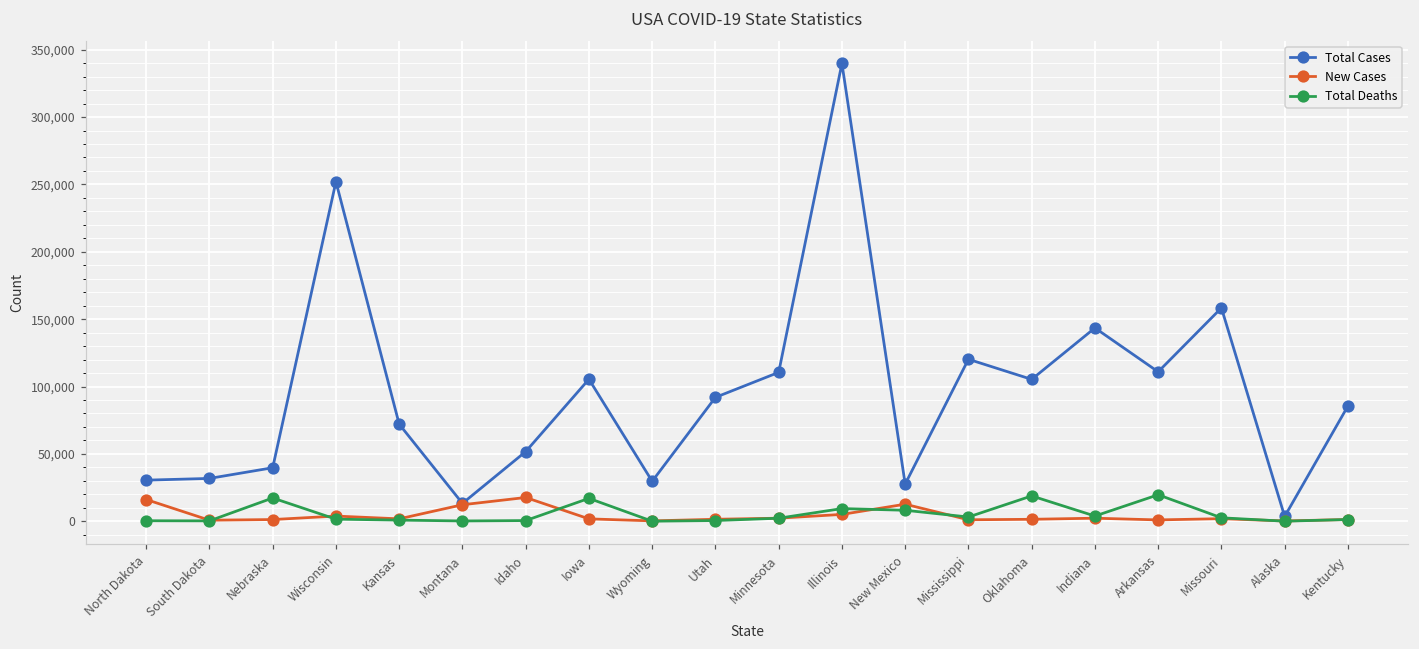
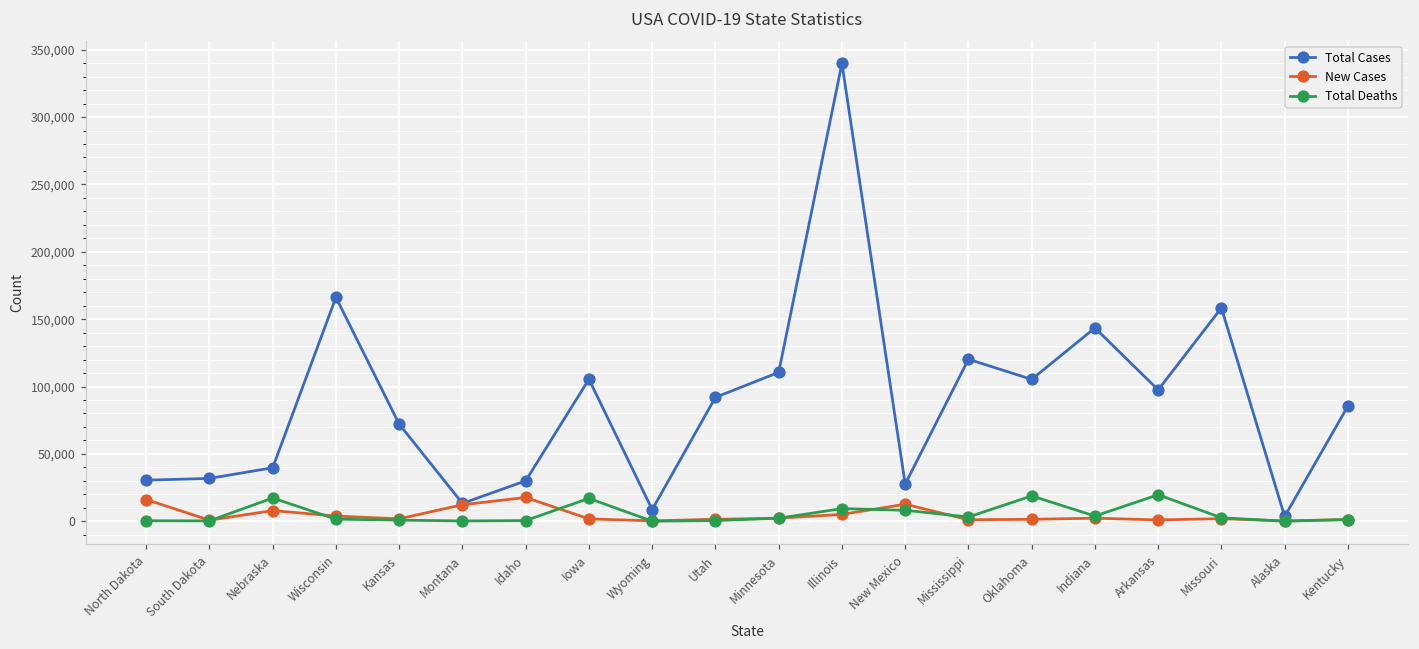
New Cases, Nebraska: 1,000 -> 8,000
Total Cases, Wisconsin: 252,000 -> 166,000
Total Cases, Idaho: 52,000 -> 30,000
Total Cases, Wyoming: 30,000 -> 9,000
Total Cases, Arkansas: 111,000 -> 98,000
